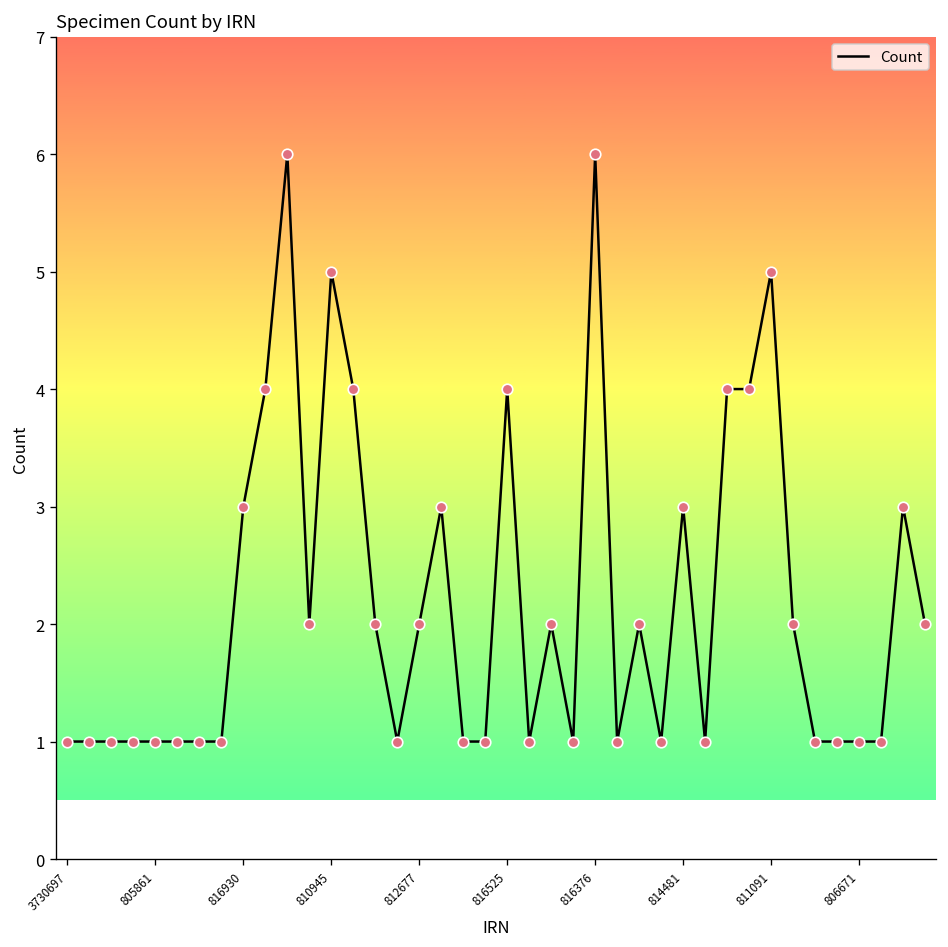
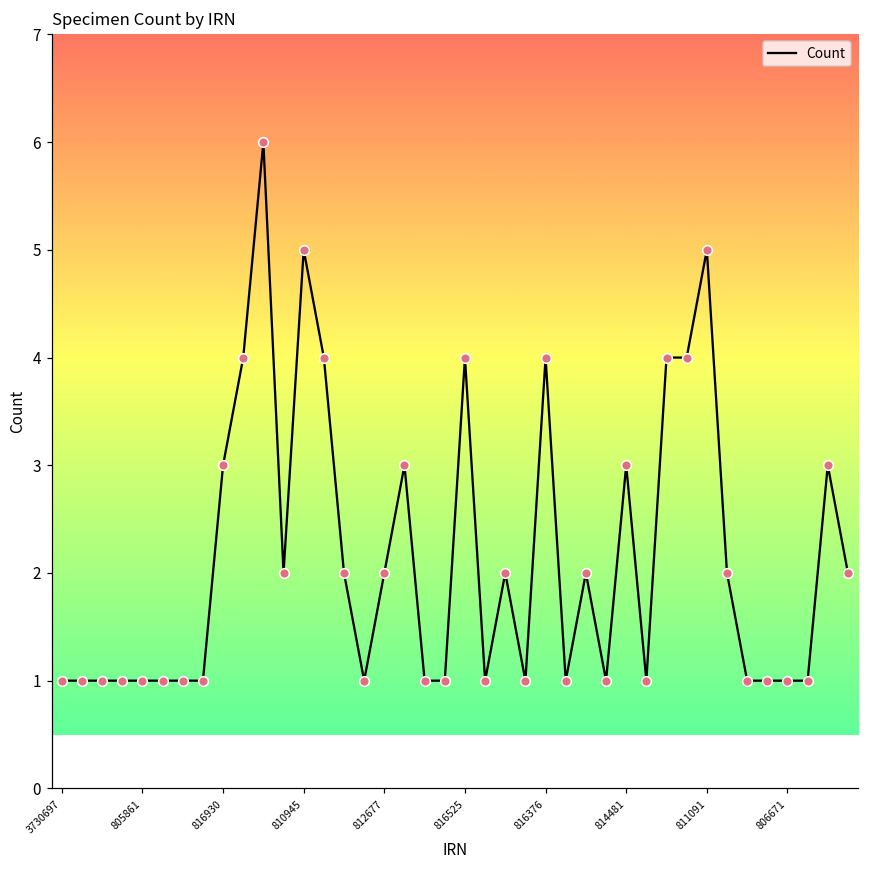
816376: 6 -> 4
